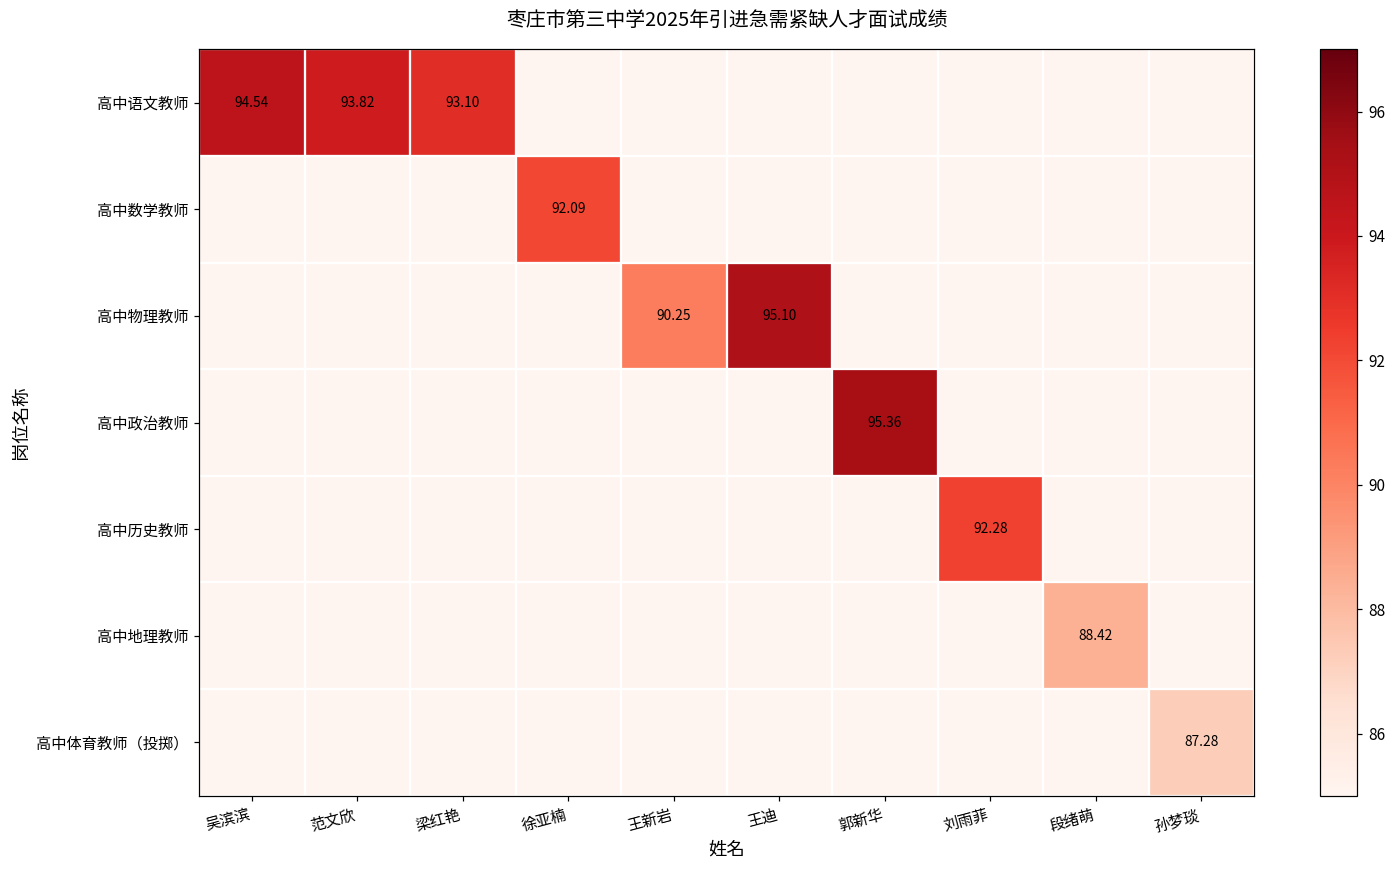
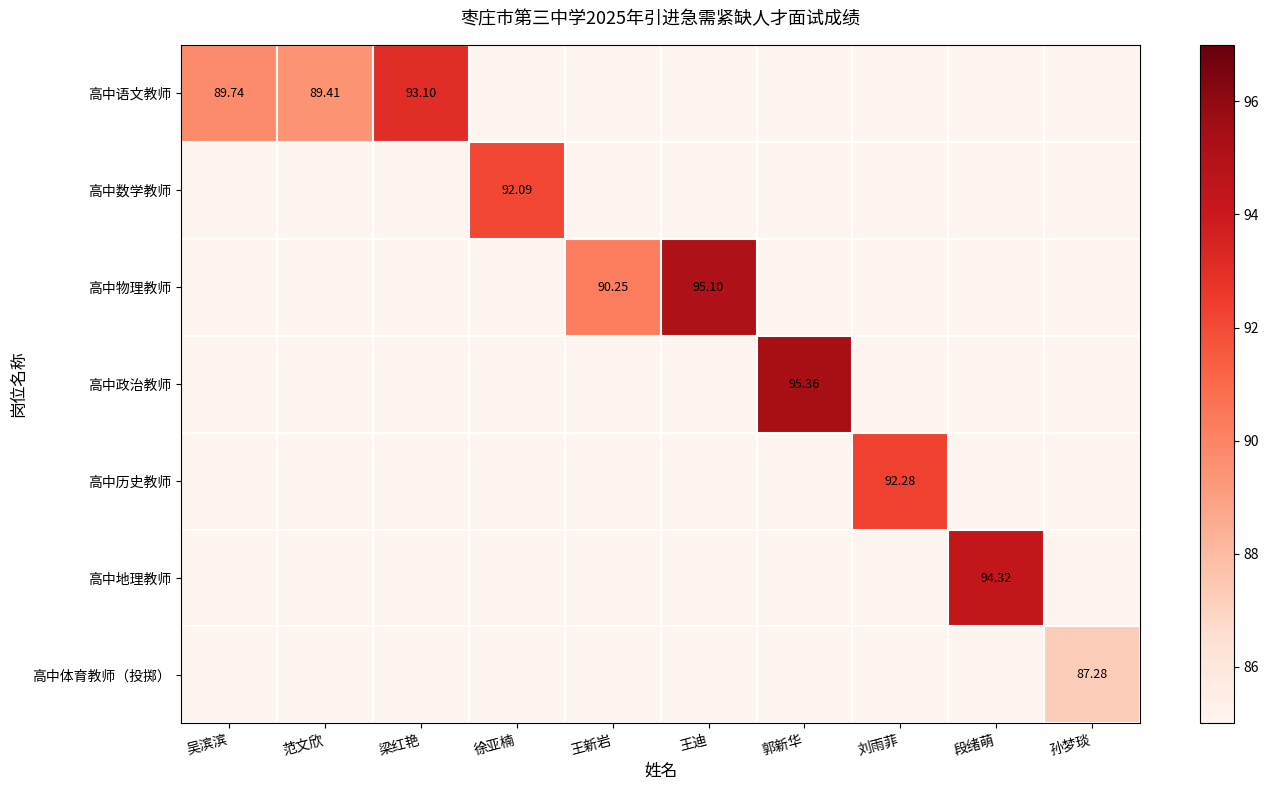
高中语文教师, 吴滨滨: 94.54 -> 89.74
高中语文教师, 范文欣: 93.82 -> 89.41
高中地理教师, 段绪萌: 88.42 -> 94.32
